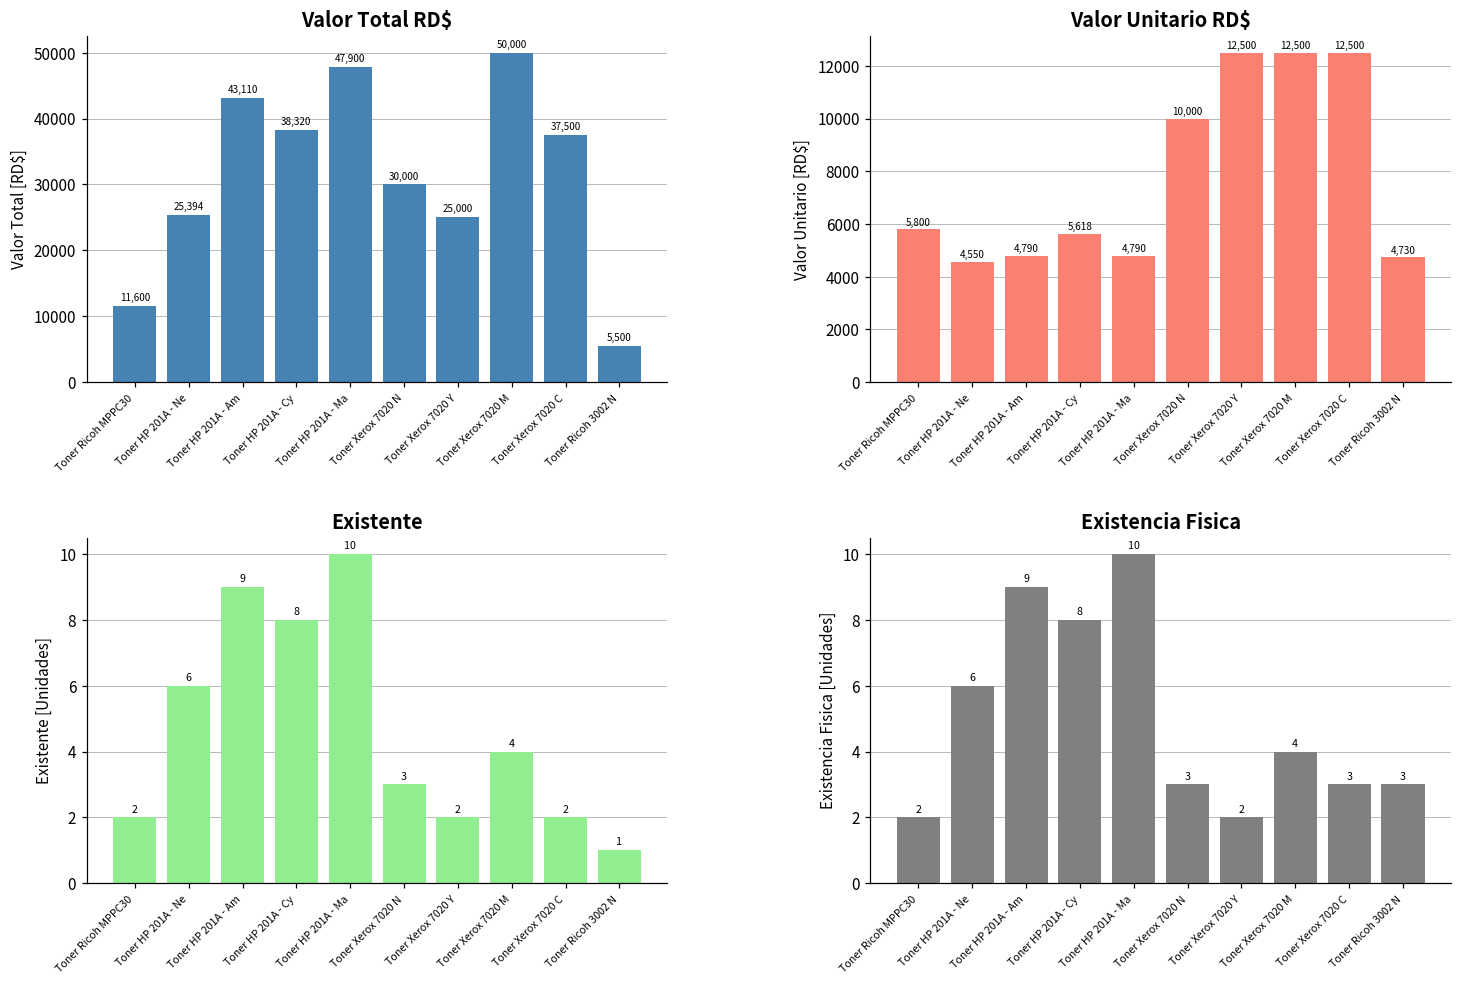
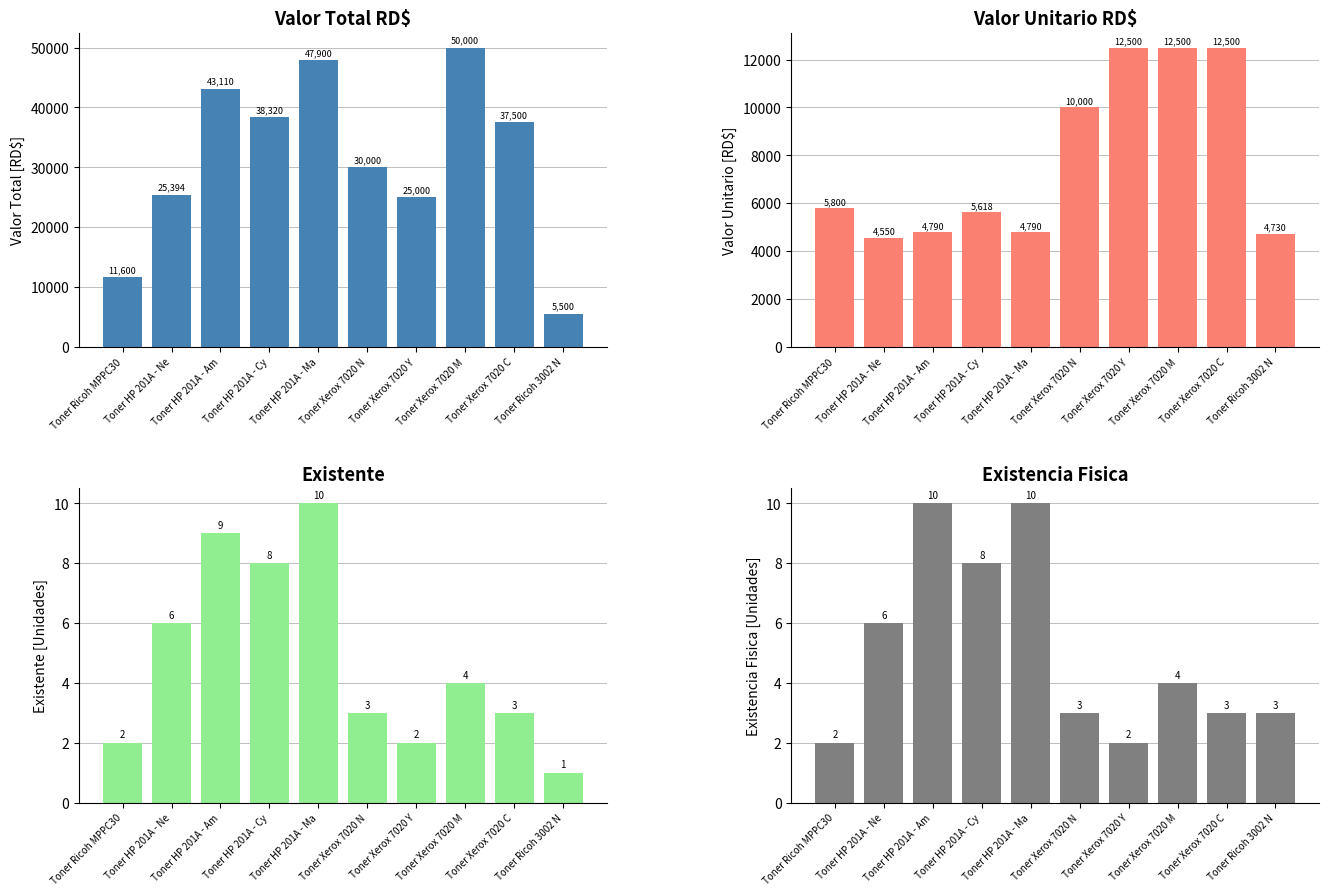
Existente, Toner Xerox 7020 C: 2 -> 3
Existencia Fisica, Toner HP 201A - Am: 9 -> 10
